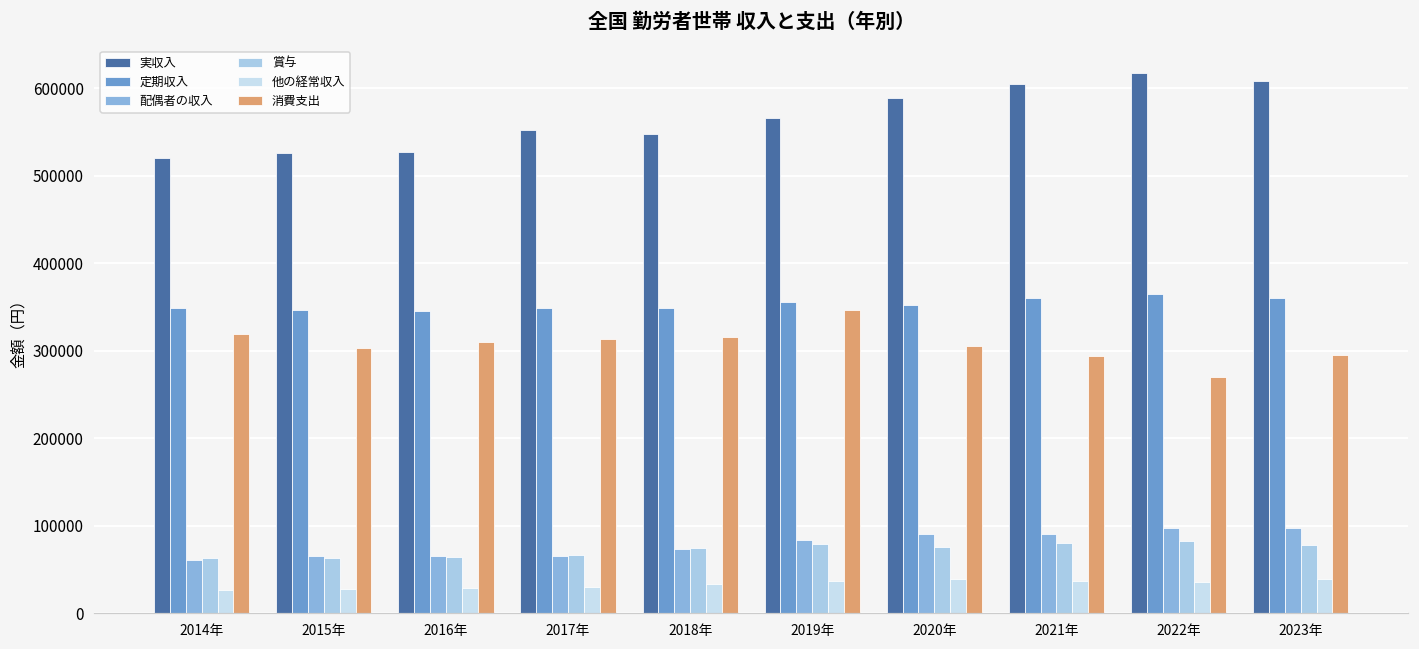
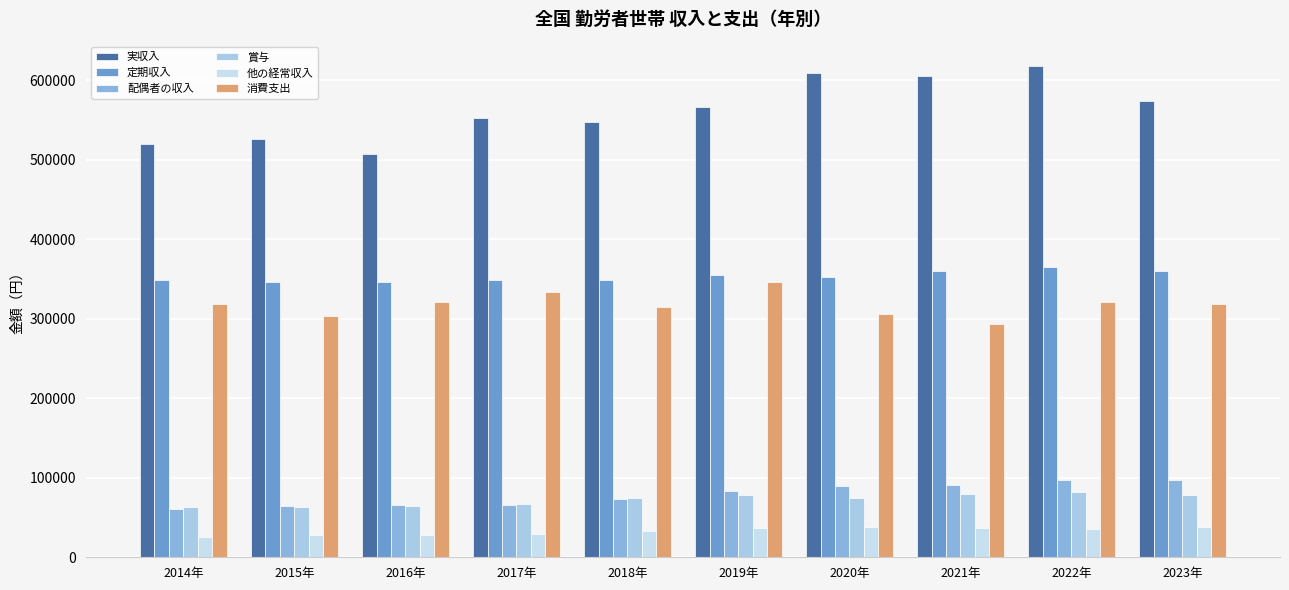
実収入, 2016年: 530000 -> 510000
消費支出, 2016年: 310000 -> 320000
消費支出, 2017年: 310000 -> 330000
実収入, 2020年: 590000 -> 610000
消費支出, 2022年: 270000 -> 320000
実収入, 2023年: 610000 -> 570000
消費支出, 2023年: 300000 -> 320000
